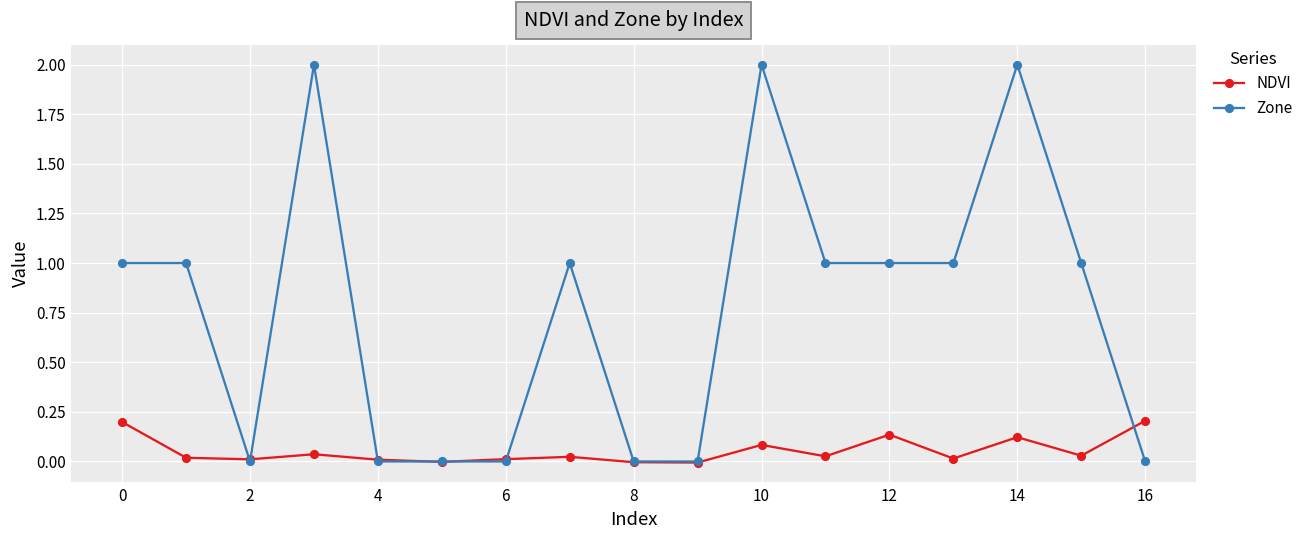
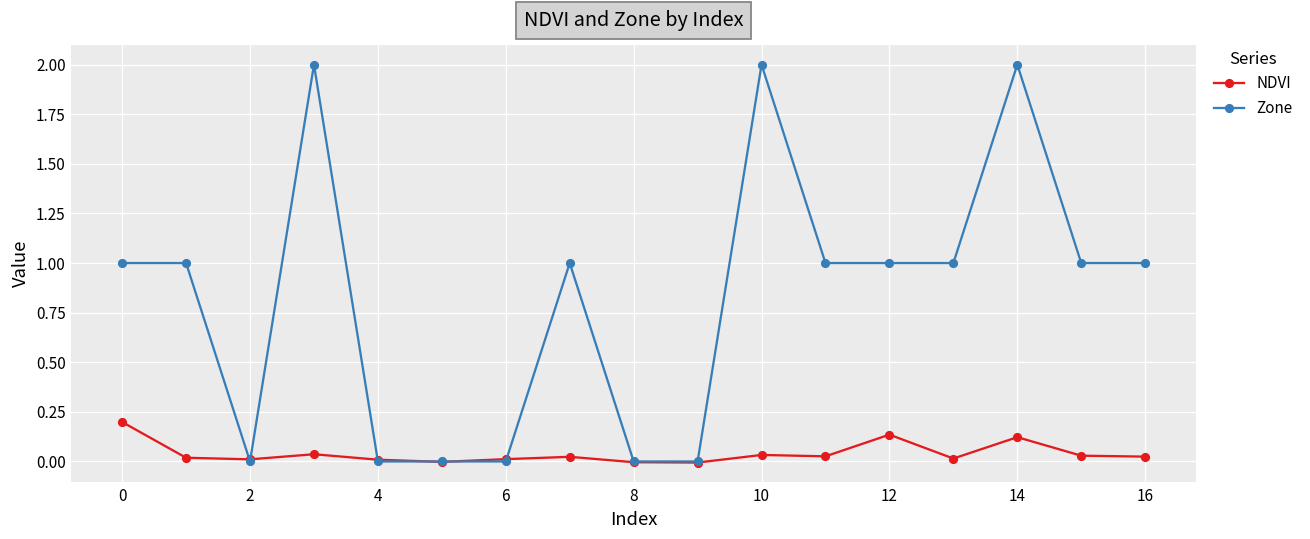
NDVI, 10: 0.08 -> 0.03
NDVI, 16: 0.21 -> 0.02
Zone, 16: 0 -> 1
